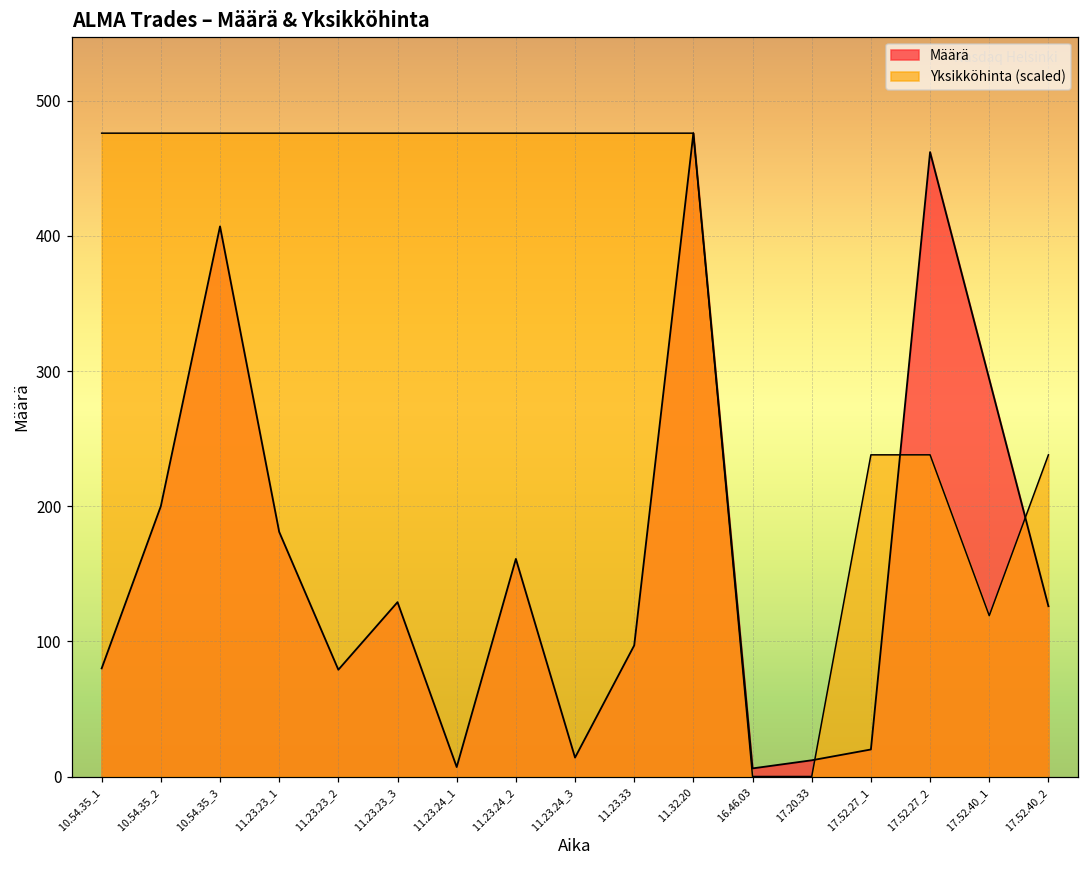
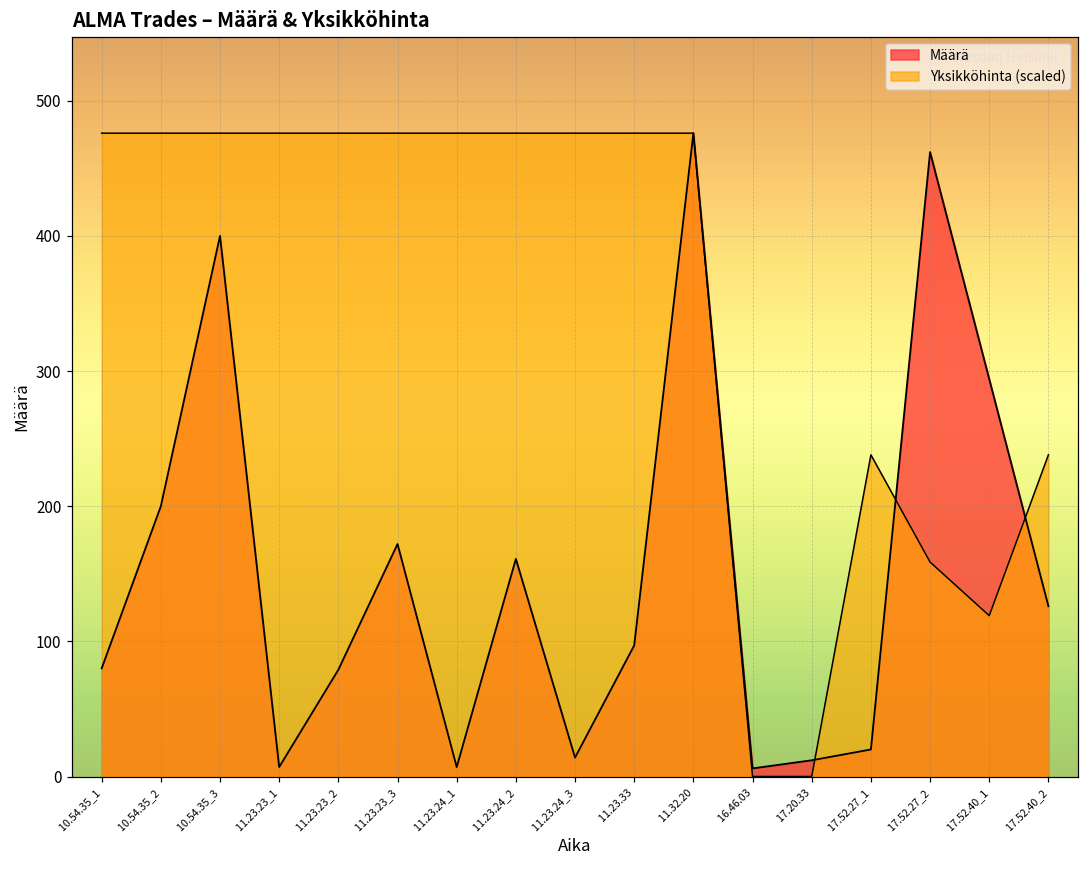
Määrä, 10.54.35_3: 407 -> 400
Määrä, 11.23.23_1: 181 -> 7
Määrä, 11.23.23_3: 129 -> 172
Yksikköhinta (scaled), 17.52.27_2: 238 -> 159
